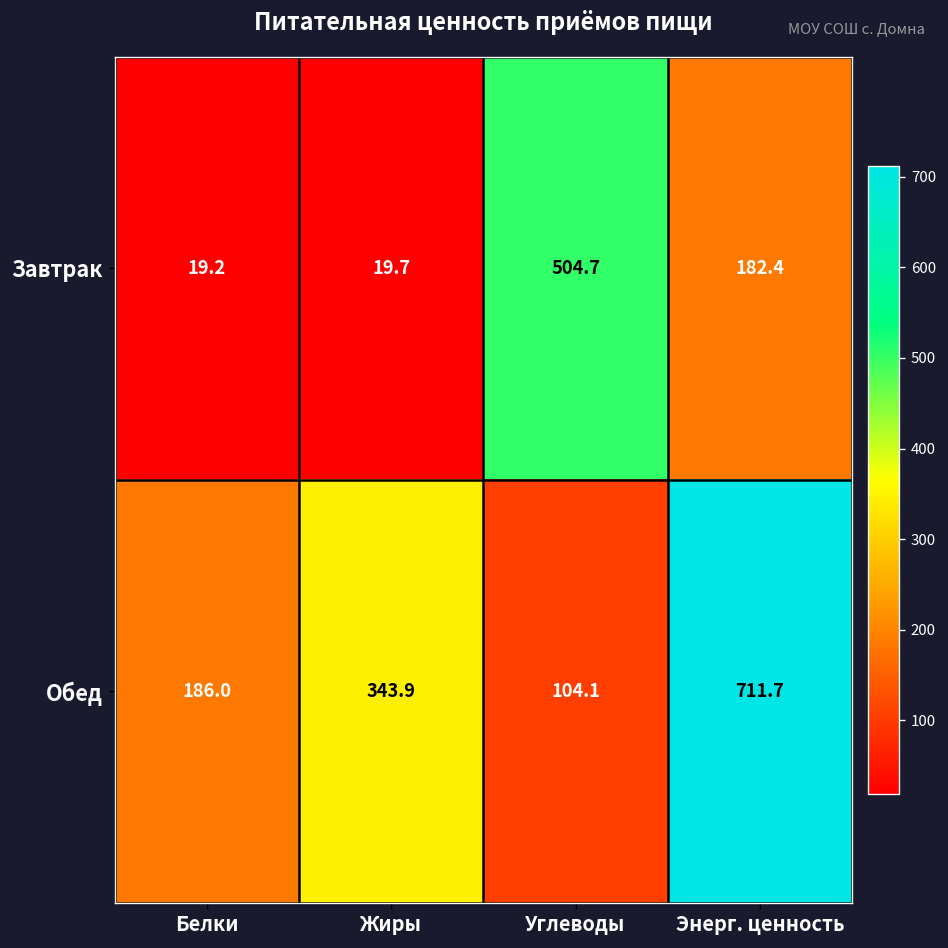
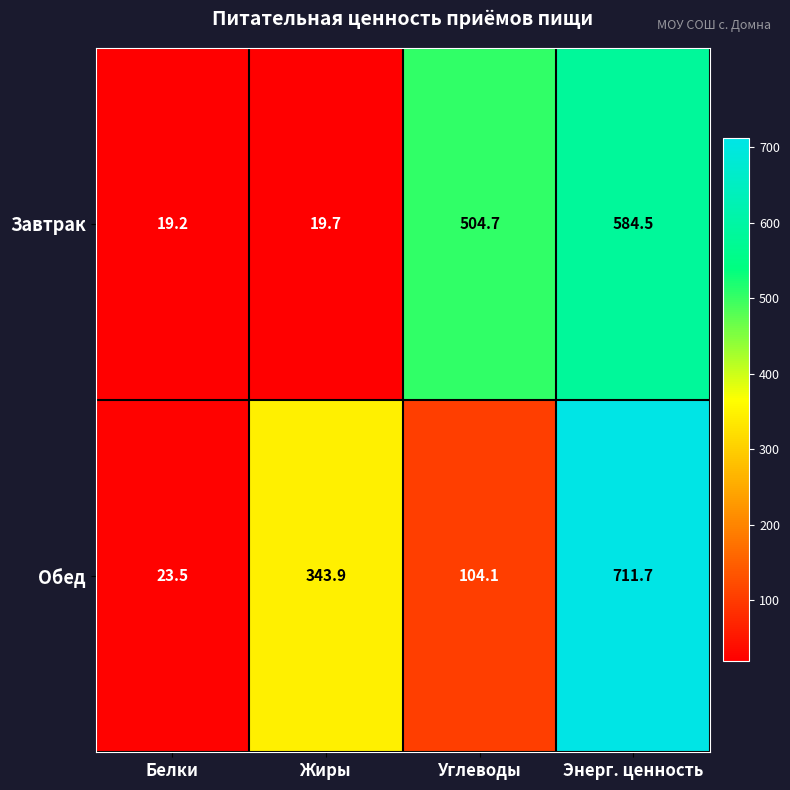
Завтрак, Энерг. ценность: 182.4 -> 584.5
Обед, Белки: 186.0 -> 23.5
